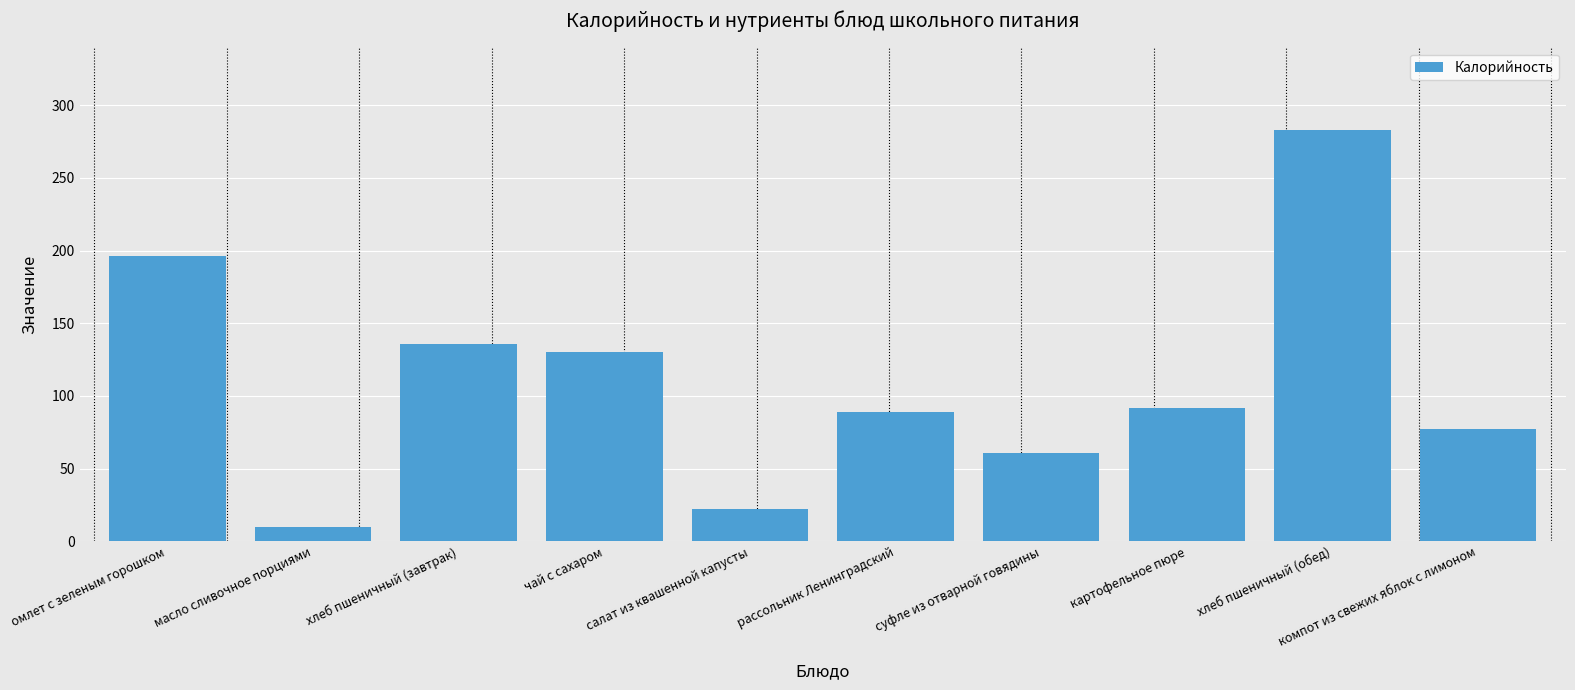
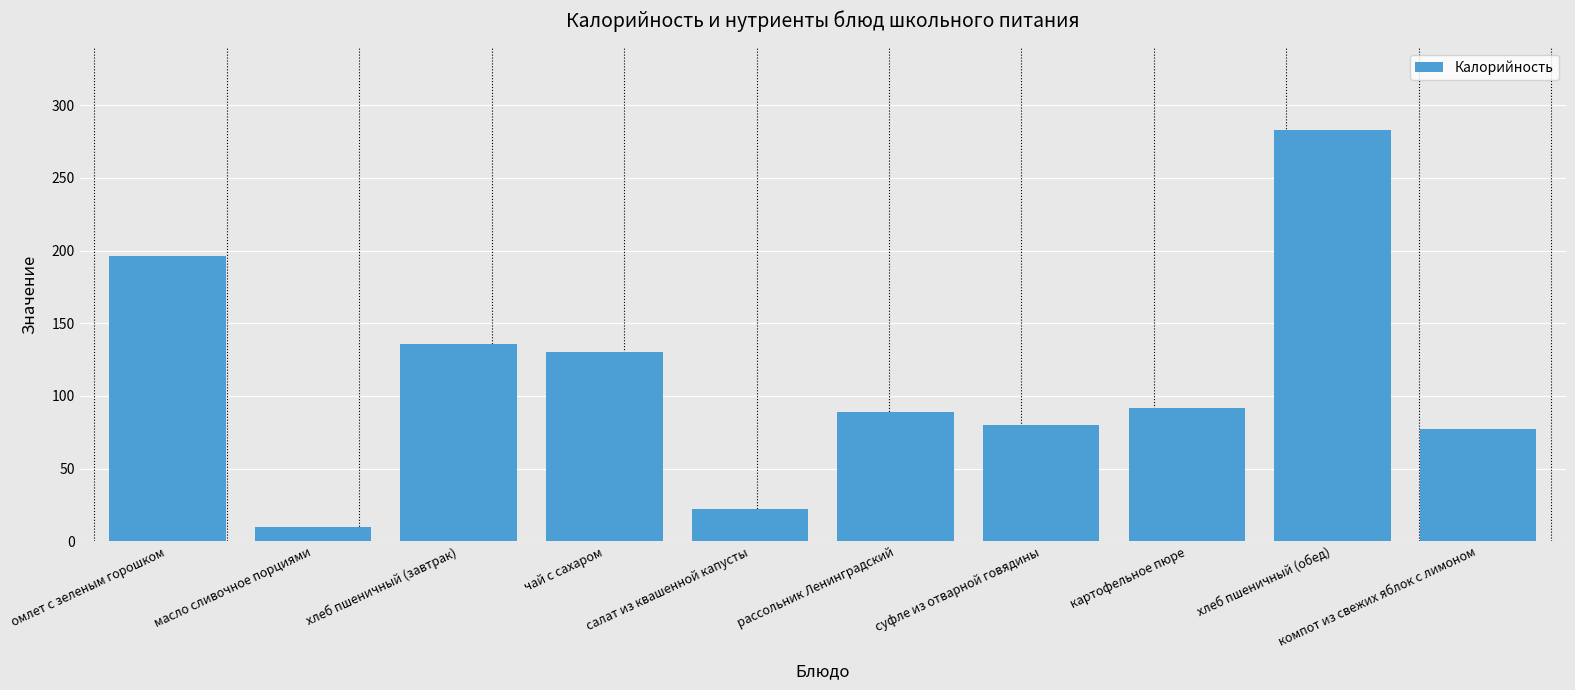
суфле из отварной говядины: 61 -> 80
